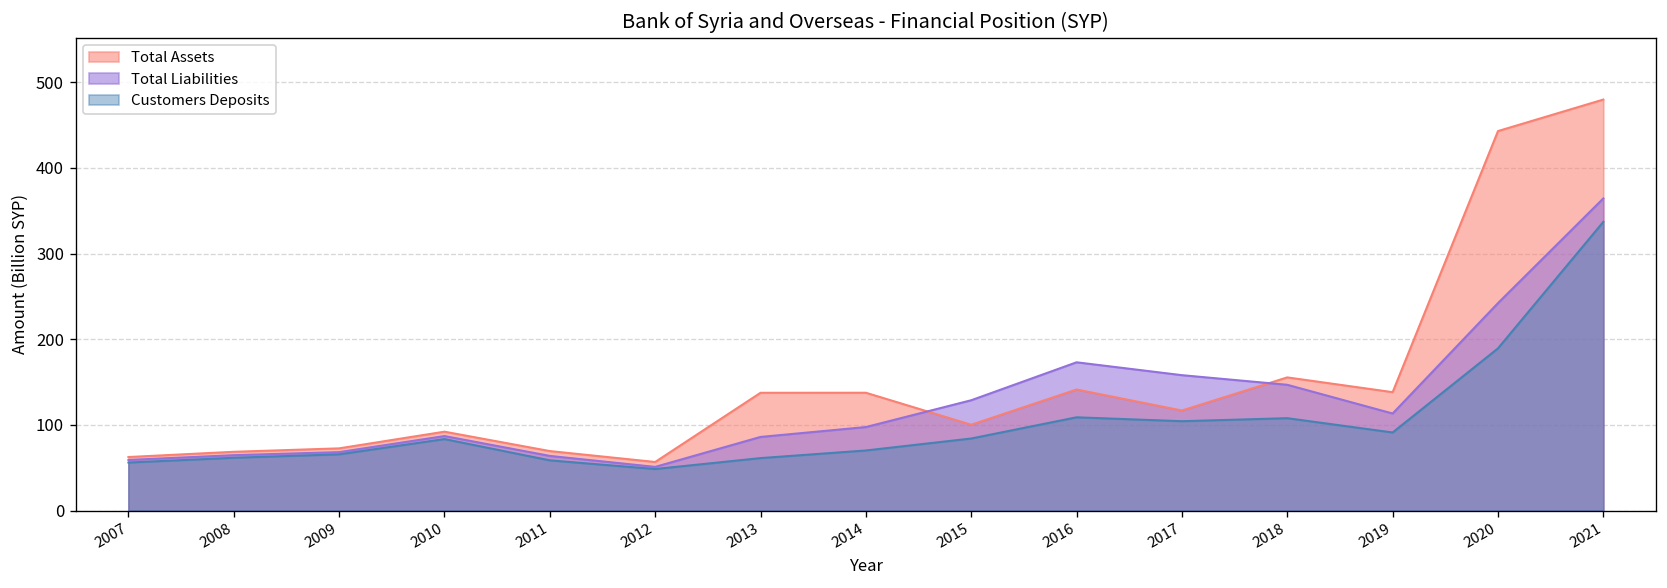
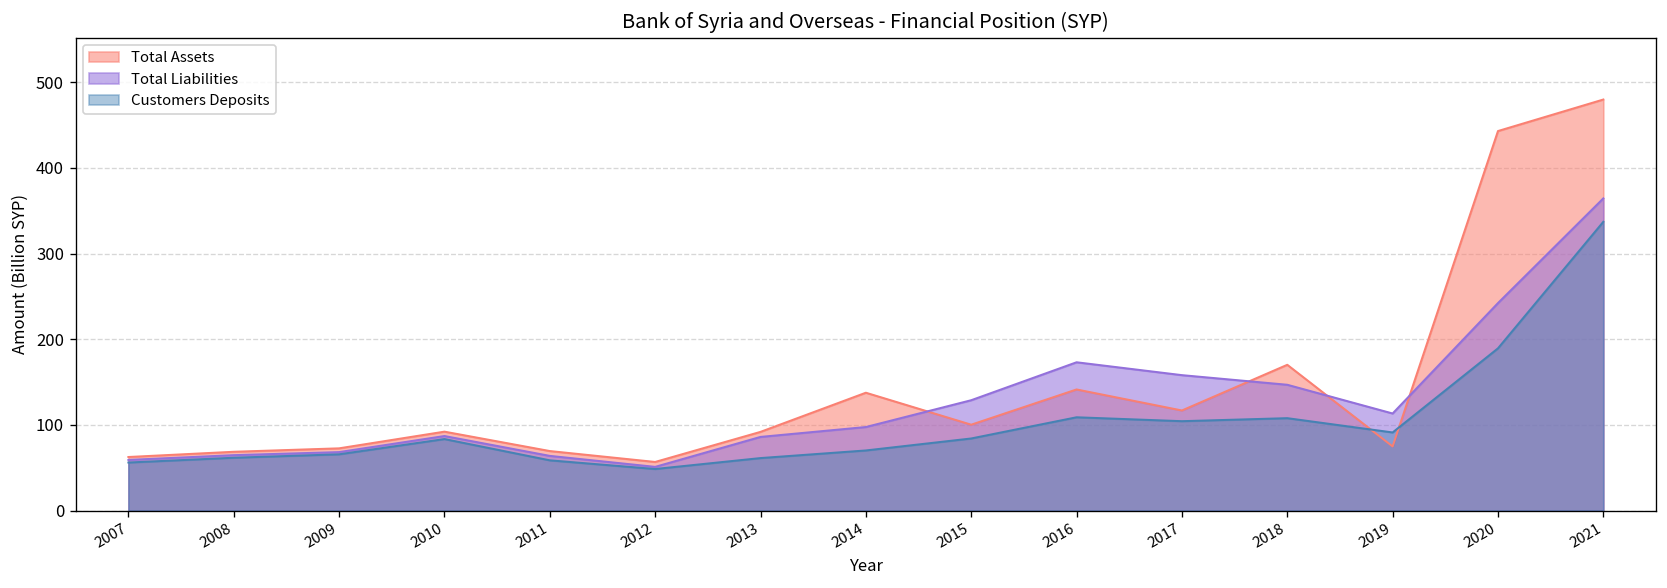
Total Assets, 2013: 140 -> 90
Total Assets, 2018: 160 -> 170
Total Assets, 2019: 140 -> 70
